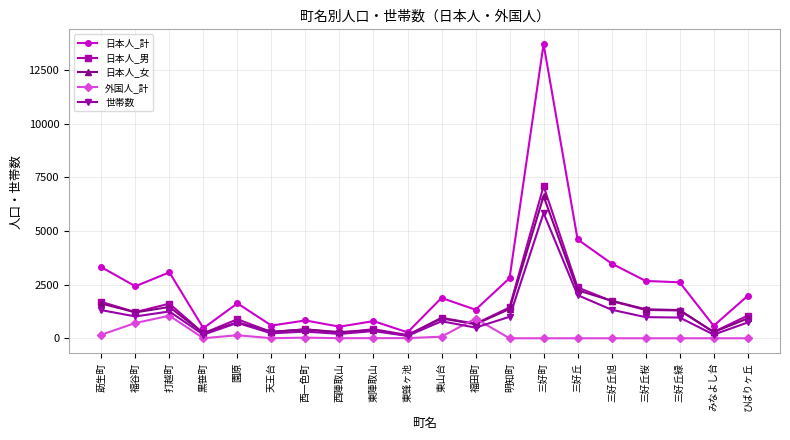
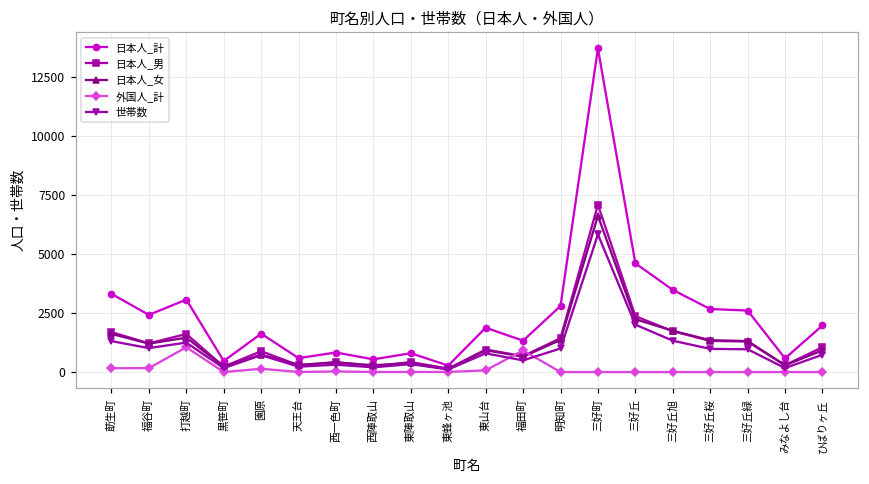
外国人_計, 福谷町: 700 -> 200
